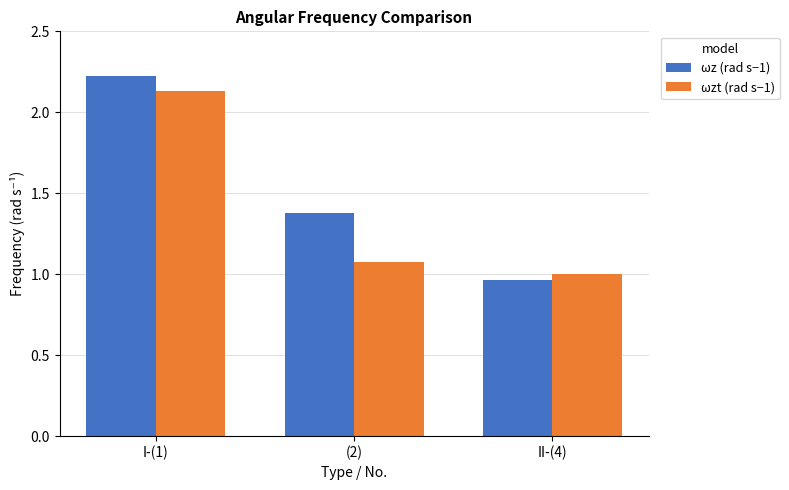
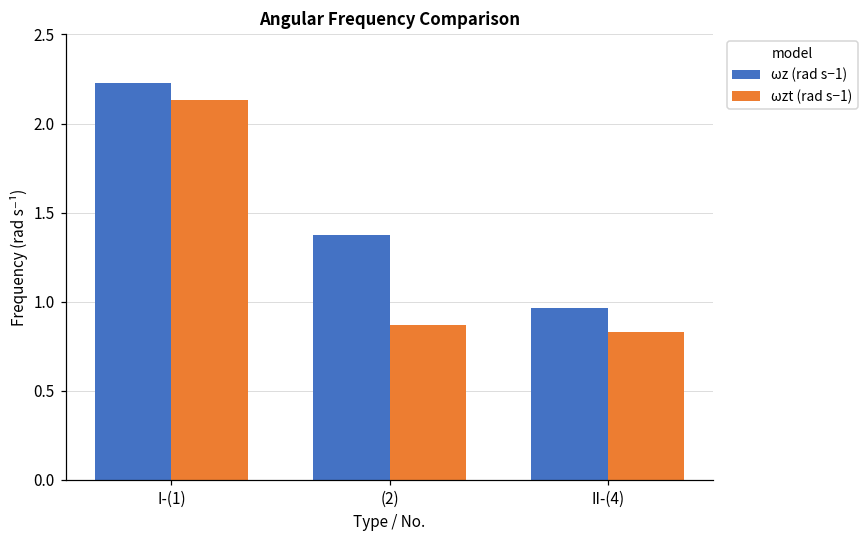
ωzt (rad s−1), (2): 1.08 -> 0.87
ωzt (rad s−1), II-(4): 1.00 -> 0.83
